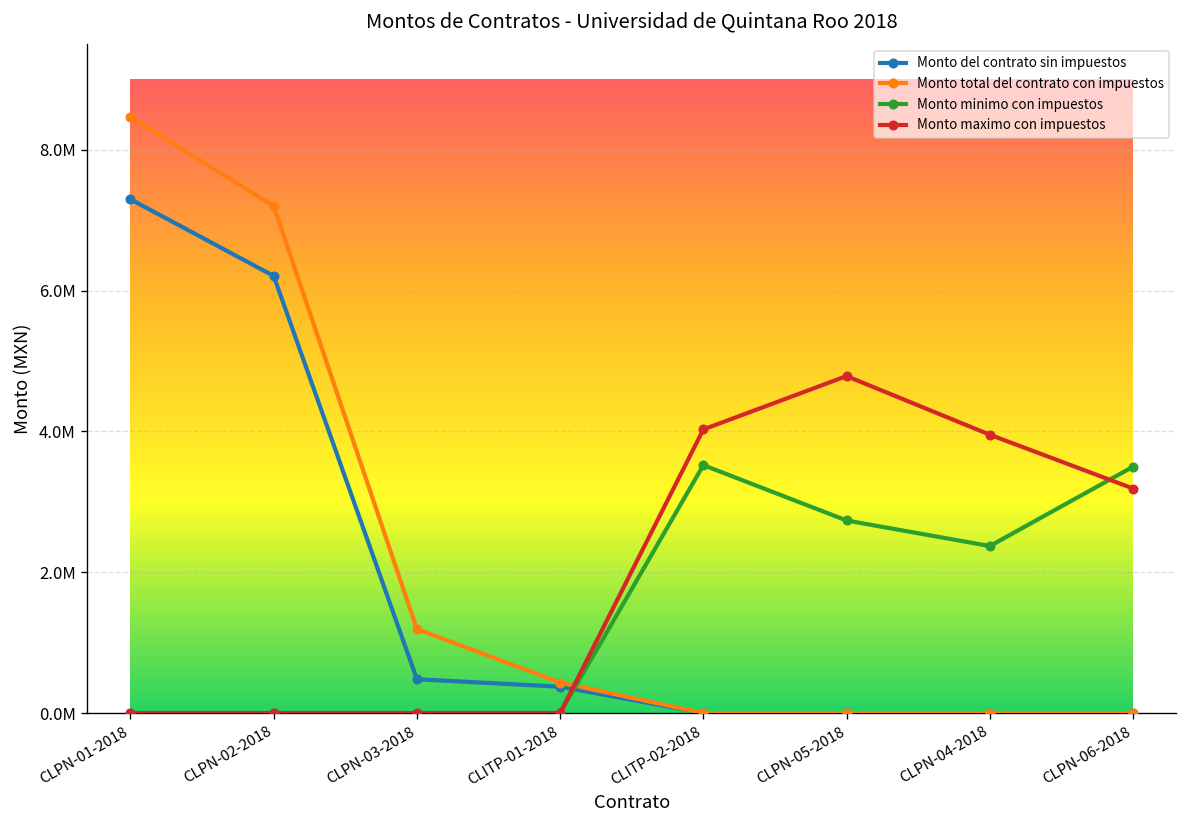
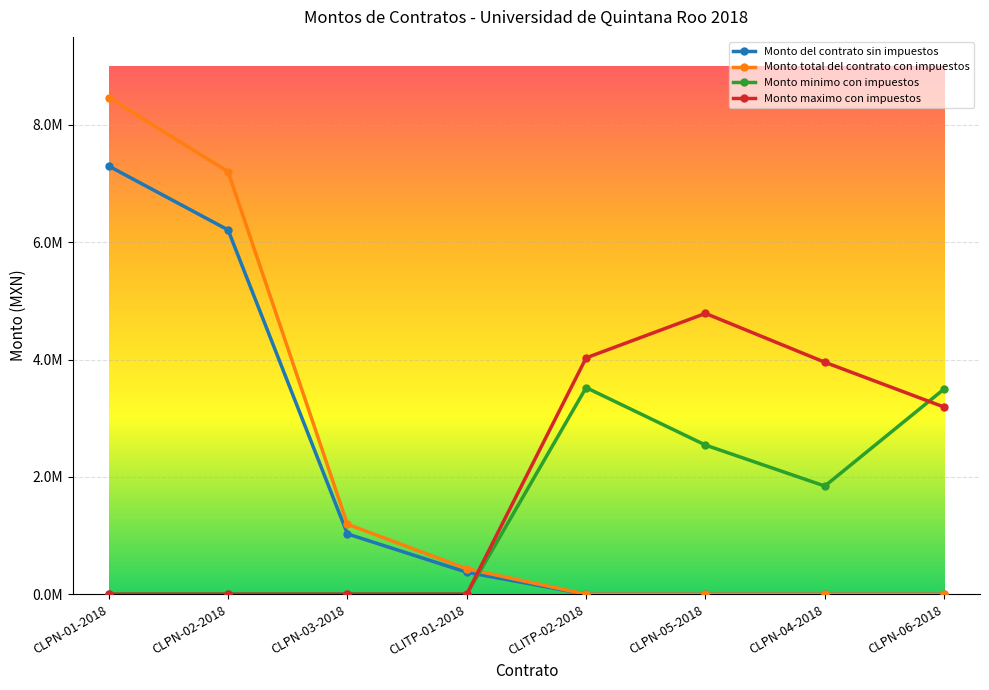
Monto del contrato sin impuestos, CLPN-03-2018: 500000 -> 1000000
Monto minimo con impuestos, CLPN-05-2018: 2700000 -> 2500000
Monto minimo con impuestos, CLPN-04-2018: 2400000 -> 1800000
